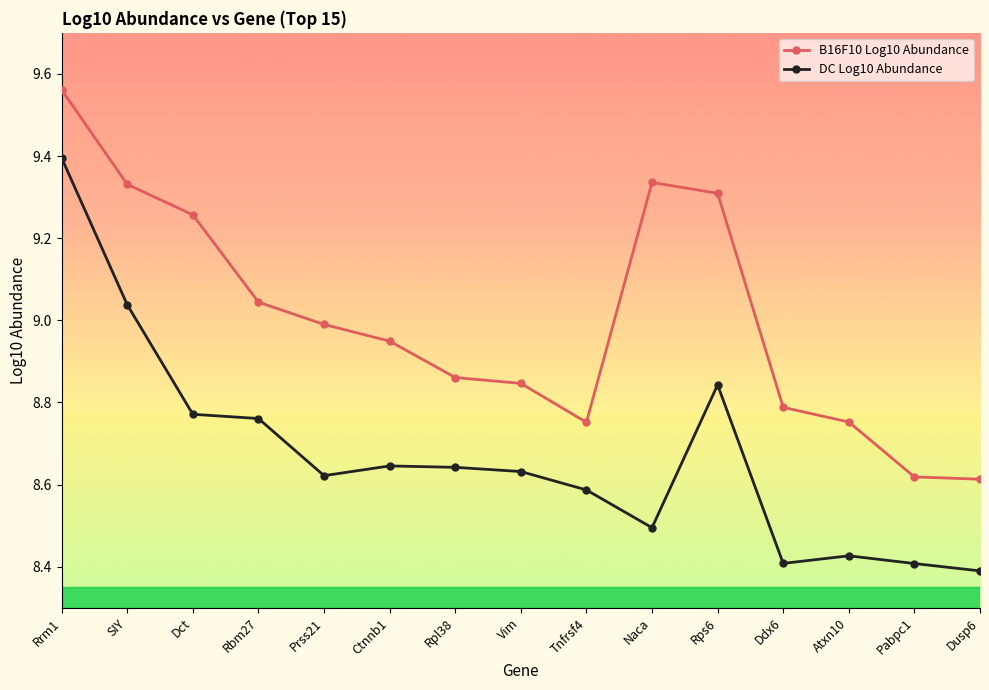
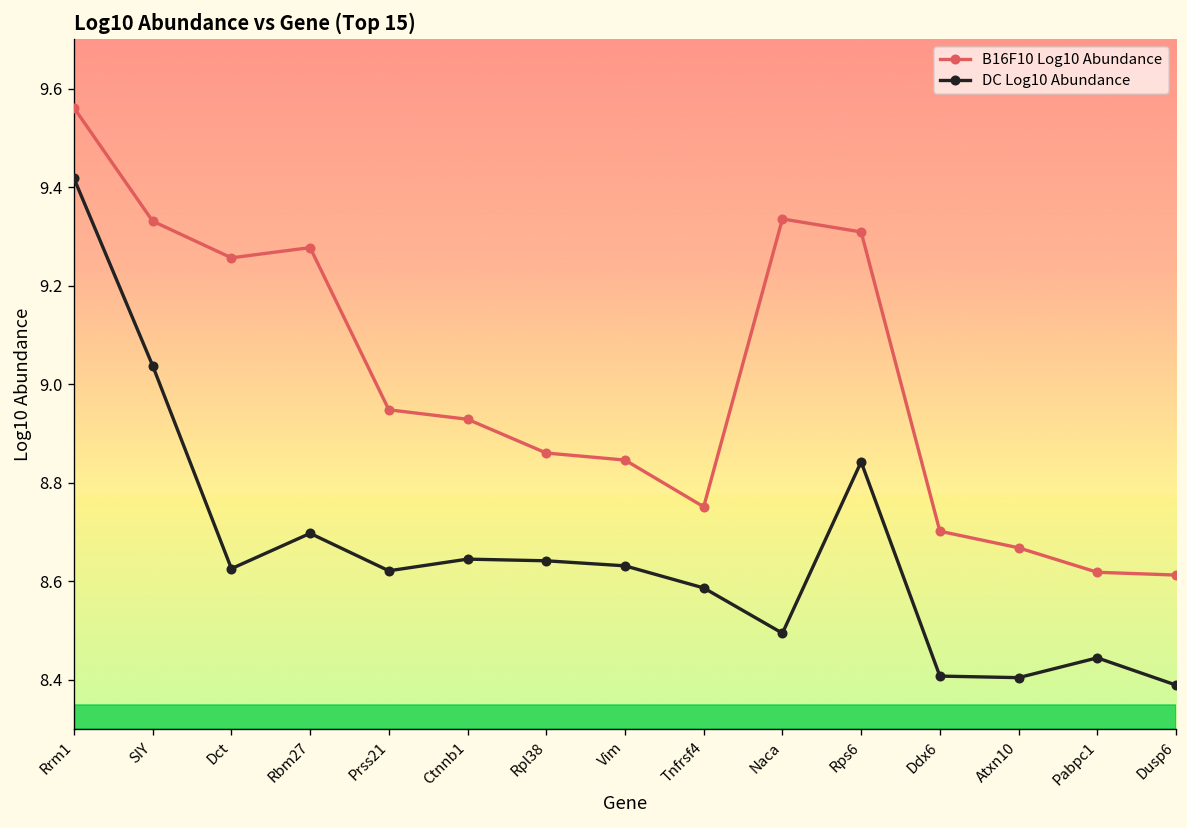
DC Log10 Abundance, Rrm1: 9.40 -> 9.42
DC Log10 Abundance, Dct: 8.77 -> 8.63
B16F10 Log10 Abundance, Rbm27: 9.04 -> 9.28
DC Log10 Abundance, Rbm27: 8.76 -> 8.70
B16F10 Log10 Abundance, Prss21: 8.99 -> 8.95
B16F10 Log10 Abundance, Ctnnb1: 8.95 -> 8.93
B16F10 Log10 Abundance, Ddx6: 8.79 -> 8.70
B16F10 Log10 Abundance, Atxn10: 8.75 -> 8.67
DC Log10 Abundance, Atxn10: 8.43 -> 8.40
DC Log10 Abundance, Pabpc1: 8.41 -> 8.44
